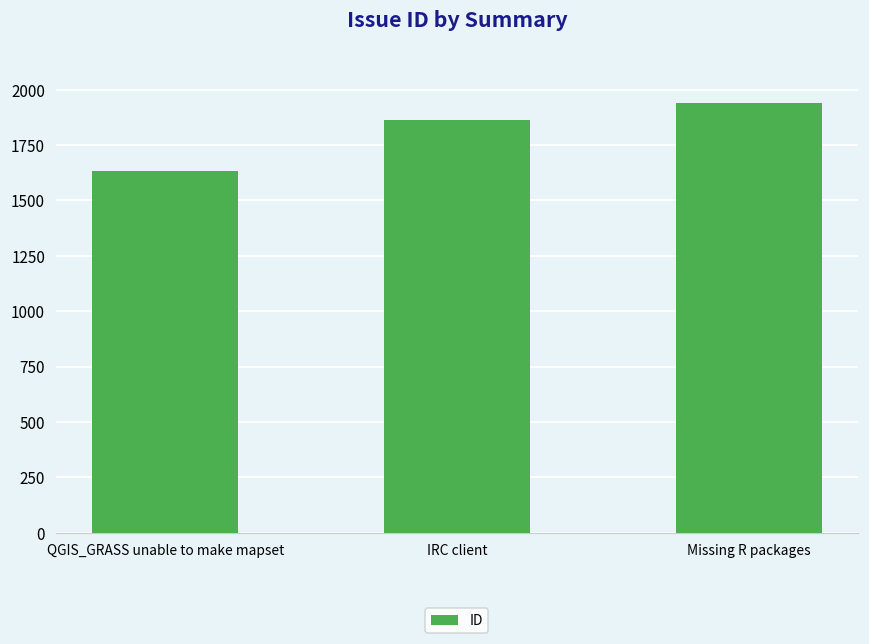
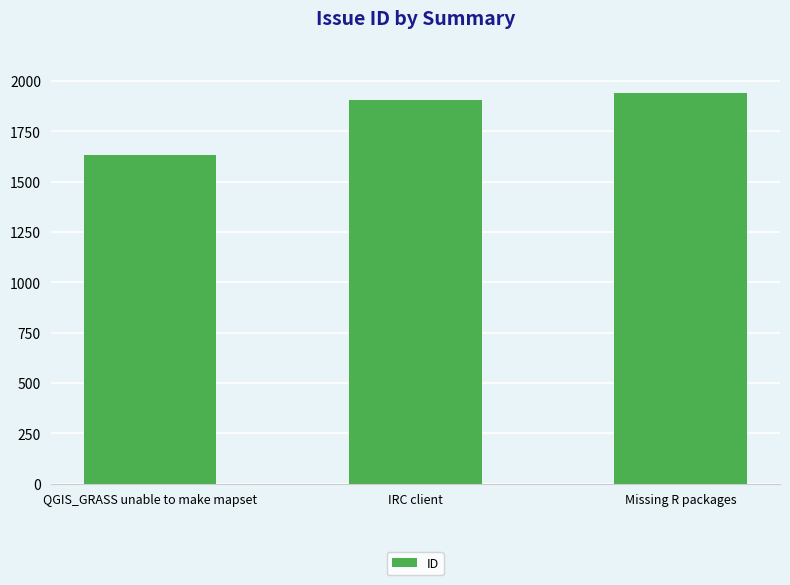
IRC client: 1860 -> 1910
